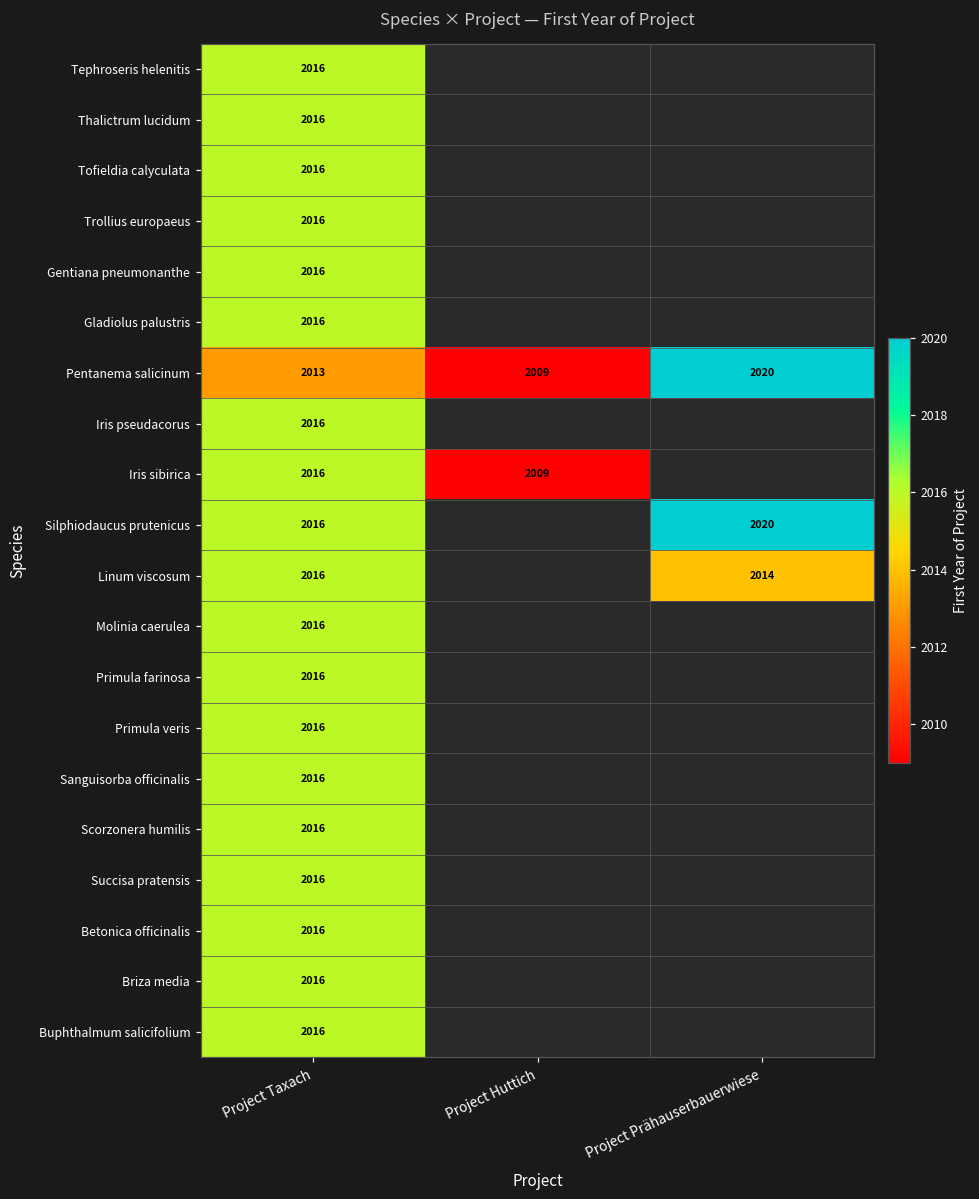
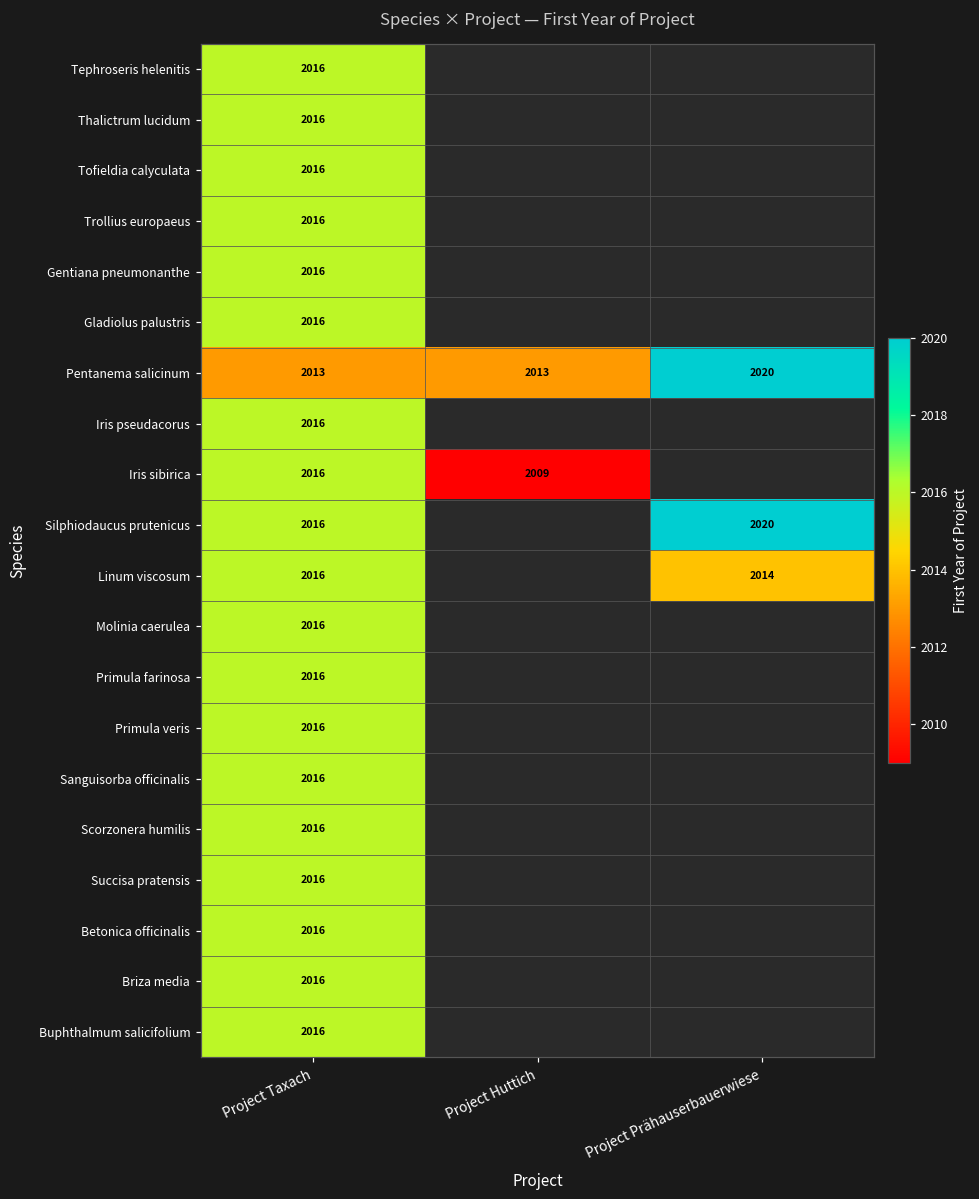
Pentanema salicinum, Project Huttich: 2009 -> 2013
